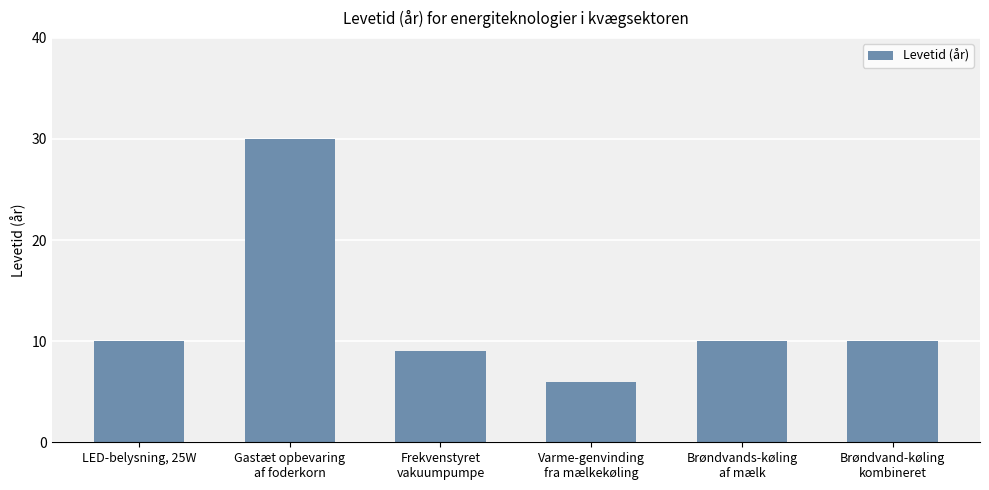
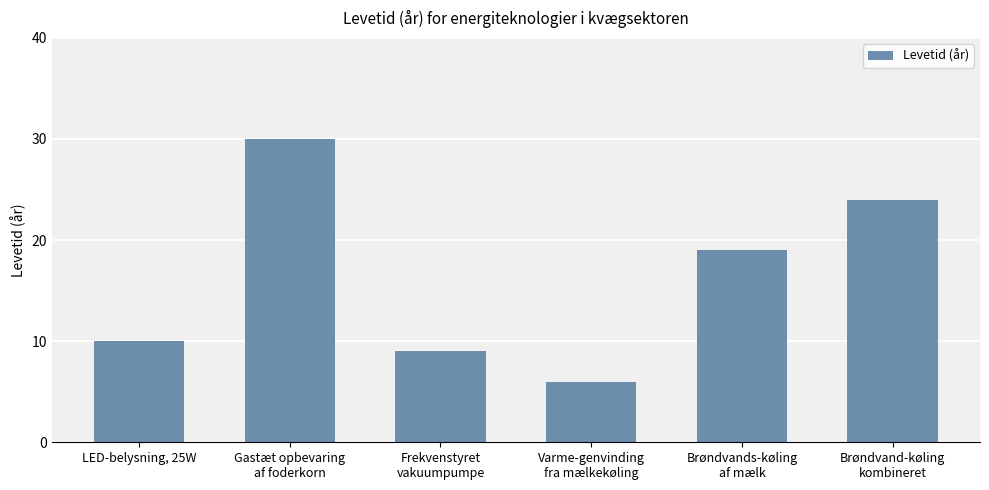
Brøndvands-køling af mælk: 10 -> 19
Brøndvand-køling kombineret: 10 -> 24
